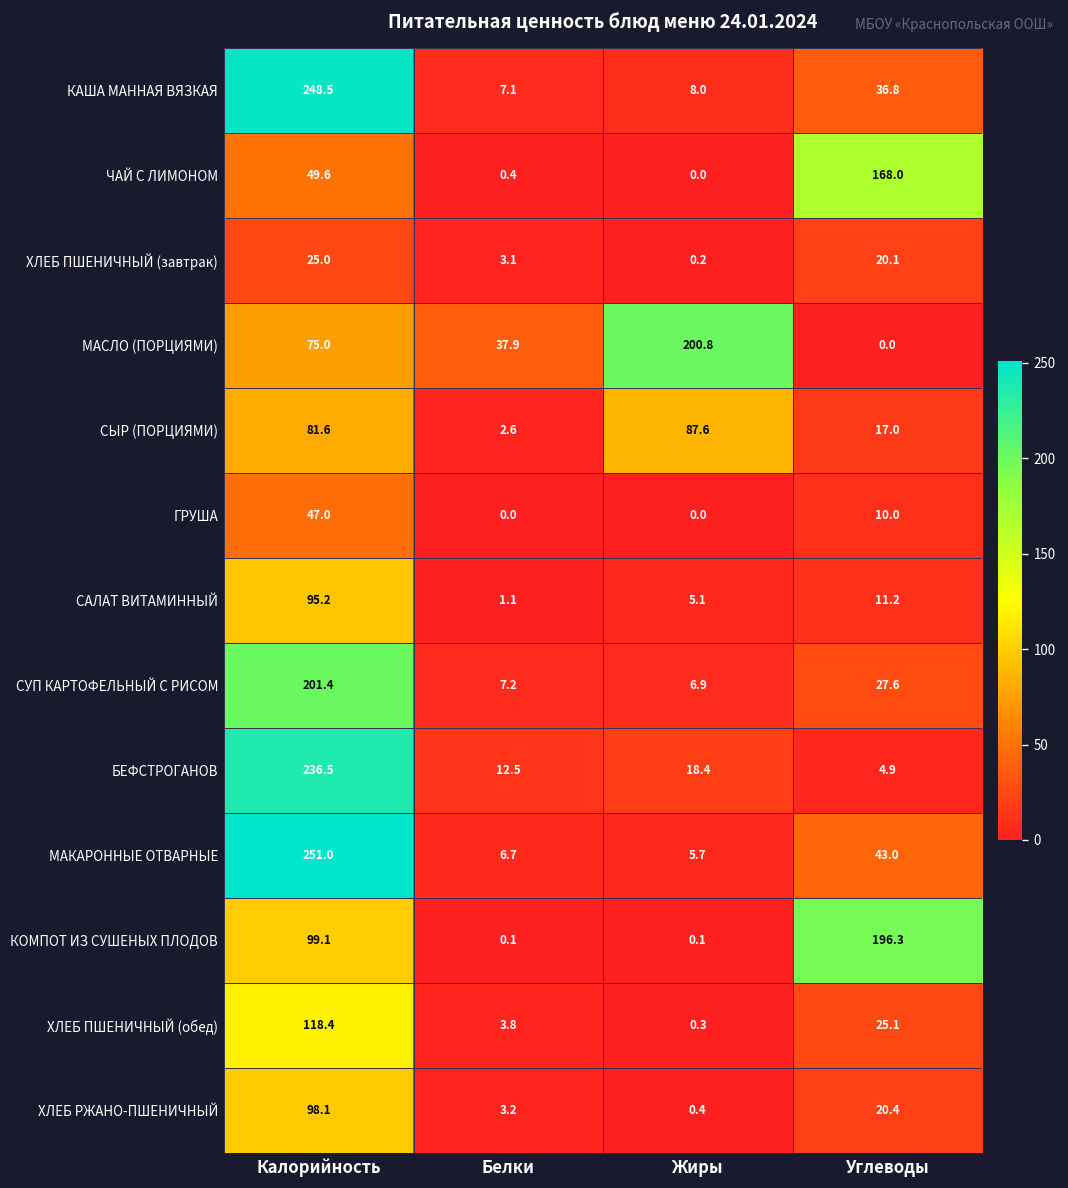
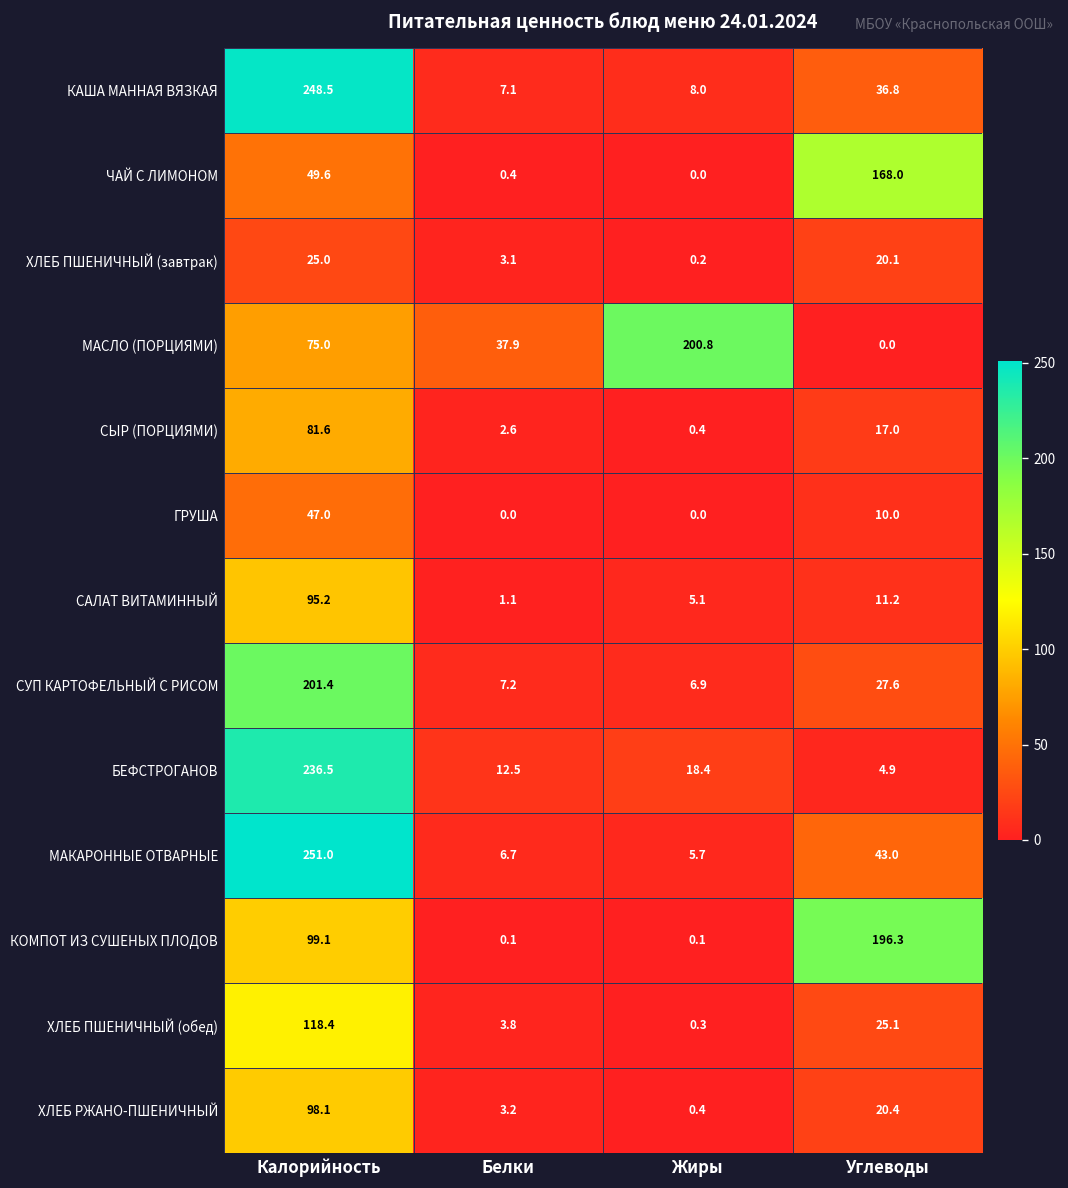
СЫР (ПОРЦИЯМИ), Жиры: 87.6 -> 0.4
